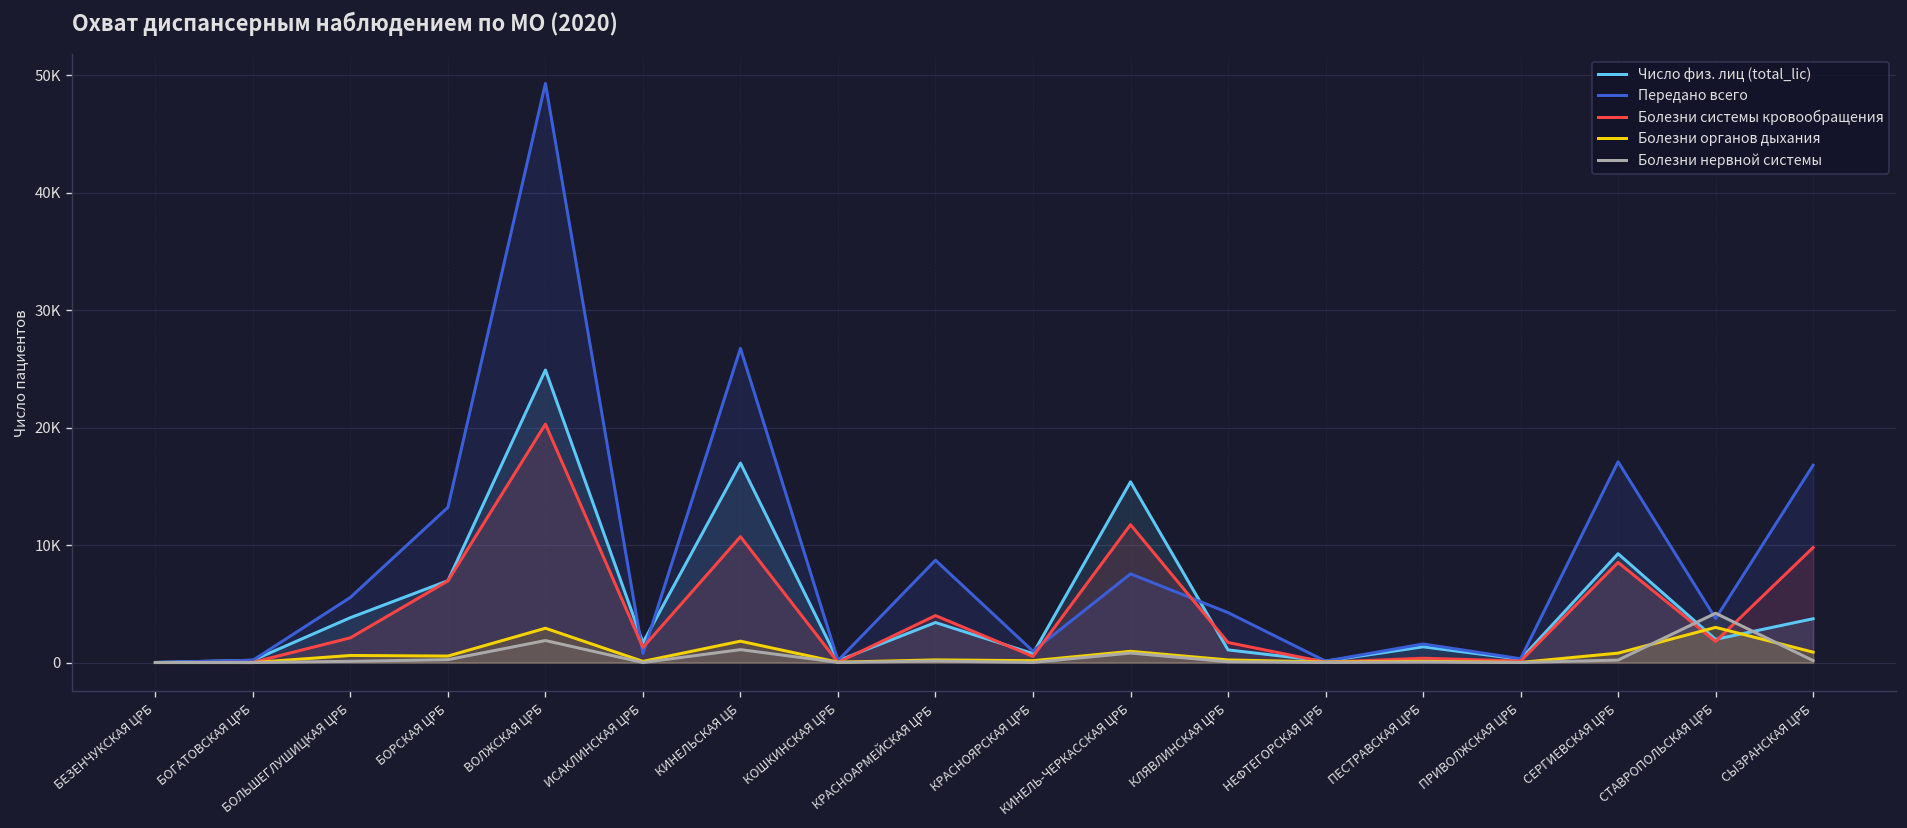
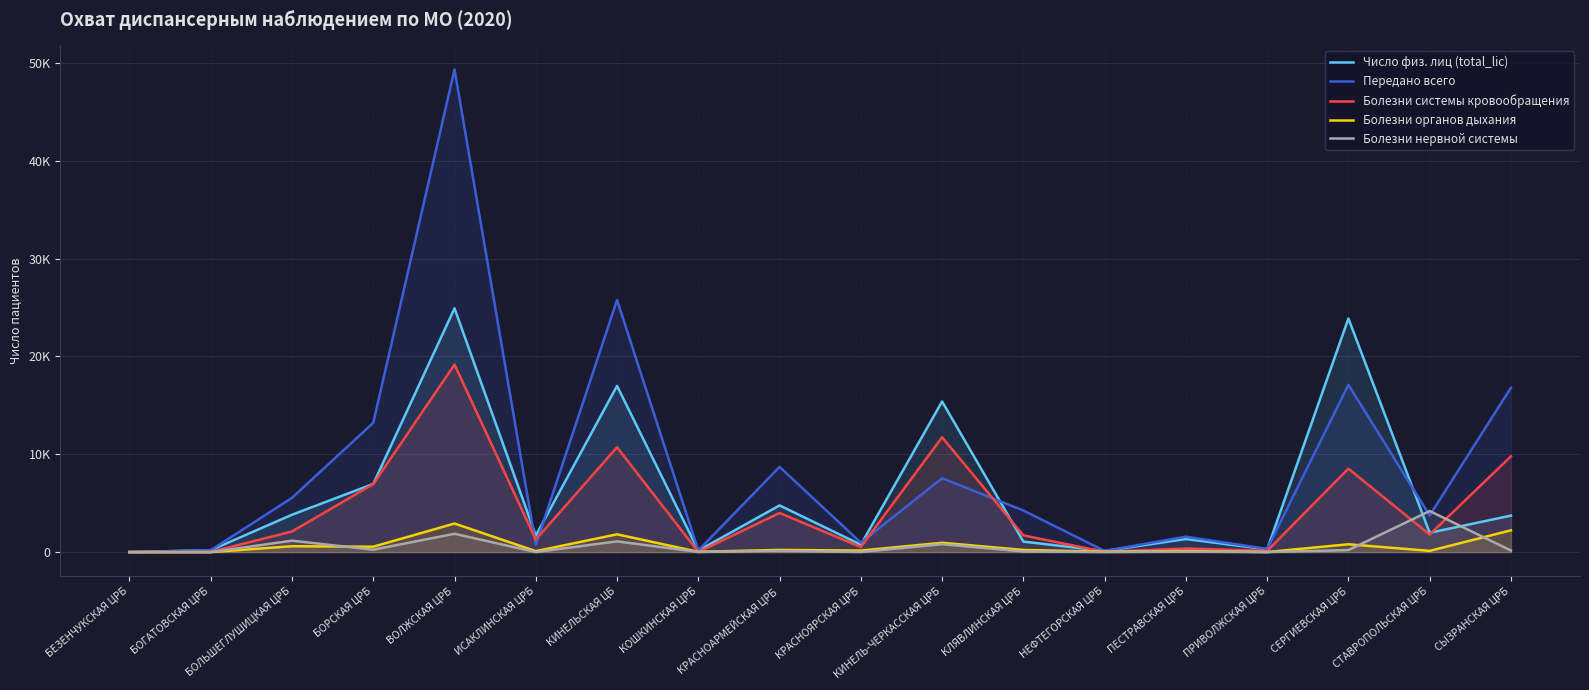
Болезни нервной системы, БОЛЬШЕГЛУШИЦКАЯ ЦРБ: 0 -> 1000
Болезни системы кровообращения, ВОЛЖСКАЯ ЦРБ: 20000 -> 19000
Передано всего, КИНЕЛЬСКАЯ ЦБ: 27000 -> 26000
Число физ. лиц (total_lic), КРАСНОАРМЕЙСКАЯ ЦРБ: 3000 -> 5000
Число физ. лиц (total_lic), СЕРГИЕВСКАЯ ЦРБ: 9000 -> 24000
Болезни органов дыхания, СТАВРОПОЛЬСКАЯ ЦРБ: 3000 -> 0
Болезни органов дыхания, СЫЗРАНСКАЯ ЦРБ: 1000 -> 2000
